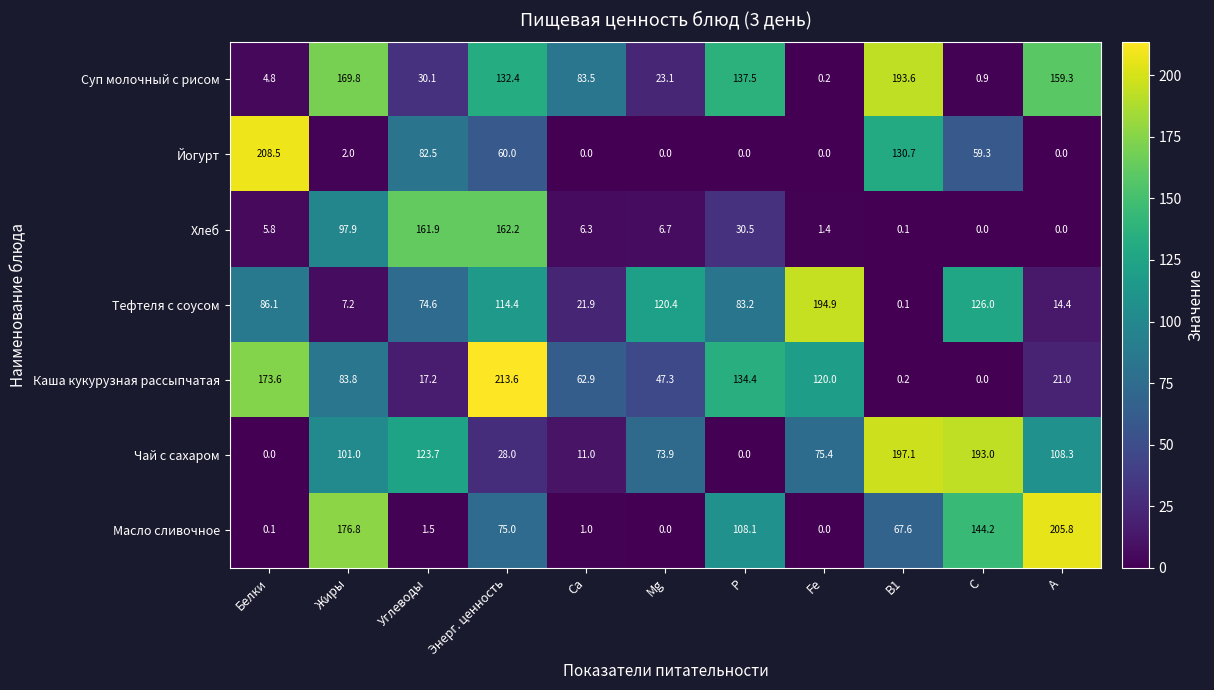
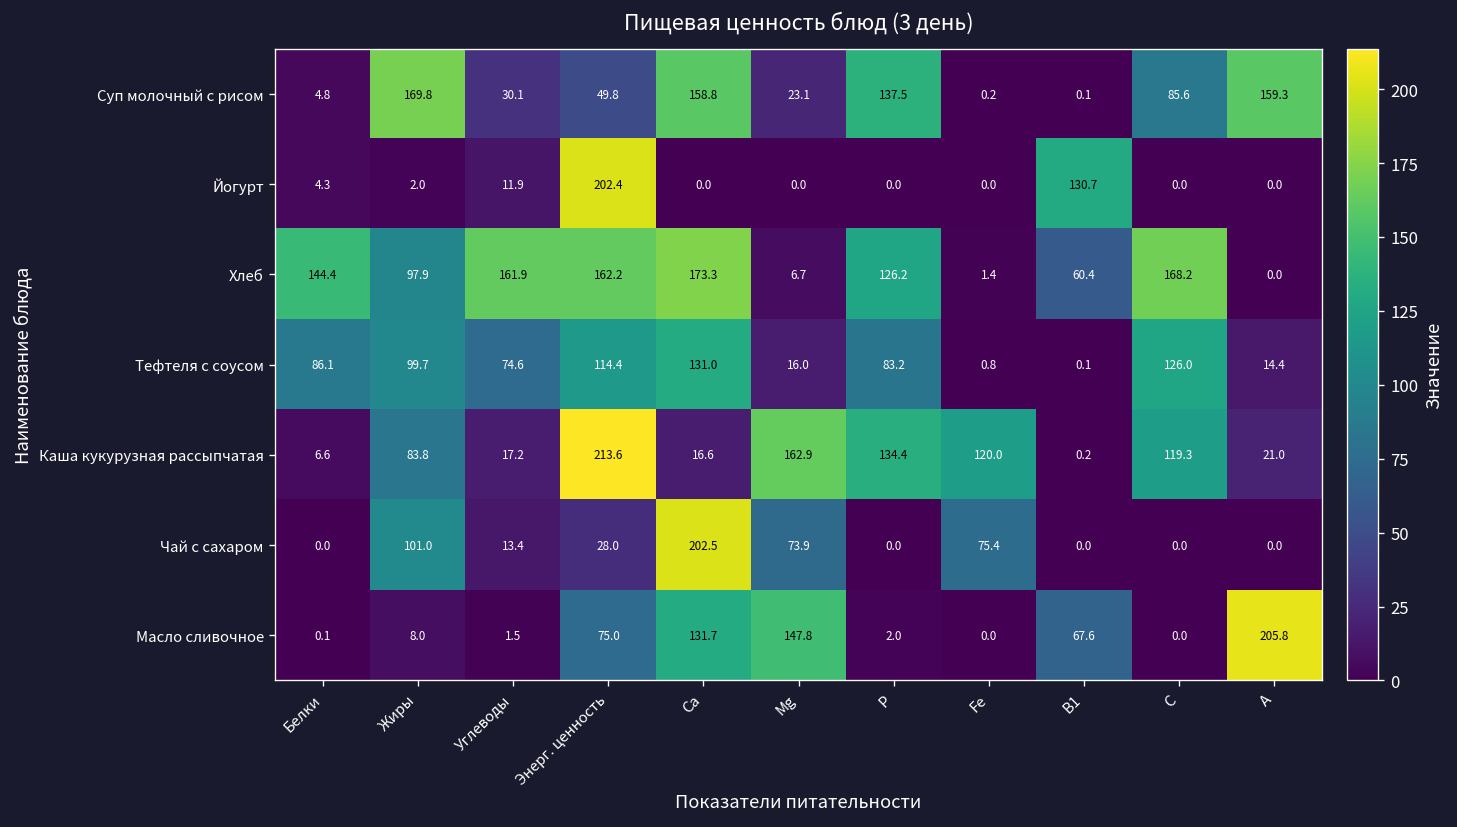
Суп молочный с рисом, Энерг. ценность: 132.4 -> 49.8
Суп молочный с рисом, Ca: 83.5 -> 158.8
Суп молочный с рисом, В1: 193.6 -> 0.1
Суп молочный с рисом, С: 0.9 -> 85.6
Йогурт, Белки: 208.5 -> 4.3
Йогурт, Углеводы: 82.5 -> 11.9
Йогурт, Энерг. ценность: 60.0 -> 202.4
Йогурт, С: 59.3 -> 0.0
Хлеб, Белки: 5.8 -> 144.4
Хлеб, Ca: 6.3 -> 173.3
Хлеб, P: 30.5 -> 126.2
Хлеб, В1: 0.1 -> 60.4
Хлеб, С: 0.0 -> 168.2
Тефтеля с соусом, Жиры: 7.2 -> 99.7
Тефтеля с соусом, Ca: 21.9 -> 131.0
Тефтеля с соусом, Mg: 120.4 -> 16.0
Тефтеля с соусом, Fe: 194.9 -> 0.8
Каша кукурузная рассыпчатая, Белки: 173.6 -> 6.6
Каша кукурузная рассыпчатая, Ca: 62.9 -> 16.6
Каша кукурузная рассыпчатая, Mg: 47.3 -> 162.9
Каша кукурузная рассыпчатая, С: 0.0 -> 119.3
Чай с сахаром, Углеводы: 123.7 -> 13.4
Чай с сахаром, Ca: 11.0 -> 202.5
Чай с сахаром, В1: 197.1 -> 0.0
Чай с сахаром, С: 193.0 -> 0.0
Чай с сахаром, А: 108.3 -> 0.0
Масло сливочное, Жиры: 176.8 -> 8.0
Масло сливочное, Ca: 1.0 -> 131.7
Масло сливочное, Mg: 0.0 -> 147.8
Масло сливочное, P: 108.1 -> 2.0
Масло сливочное, С: 144.2 -> 0.0
